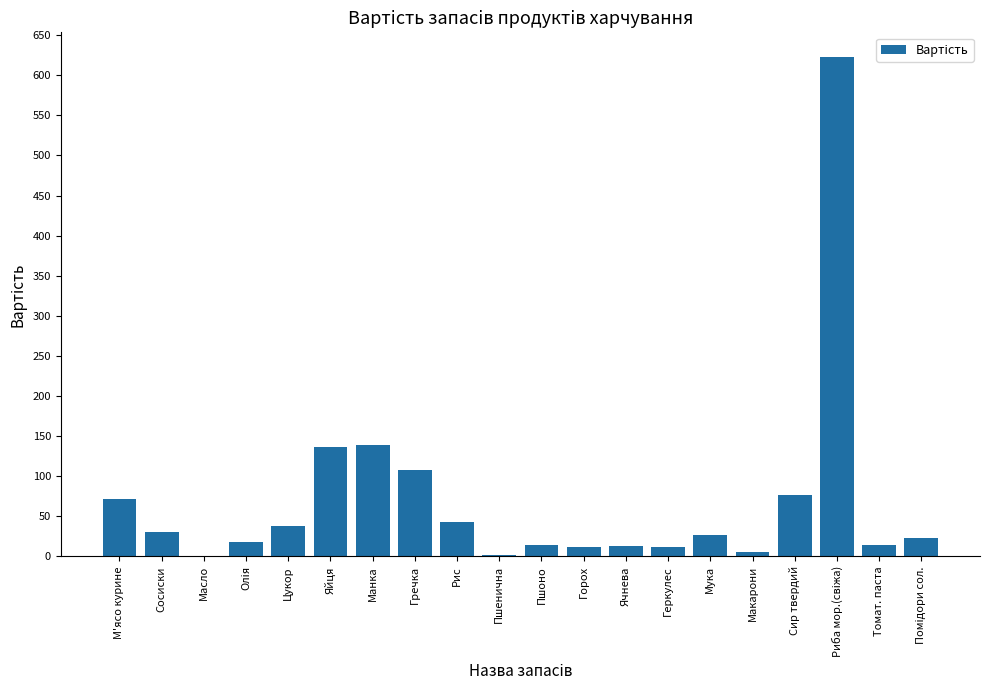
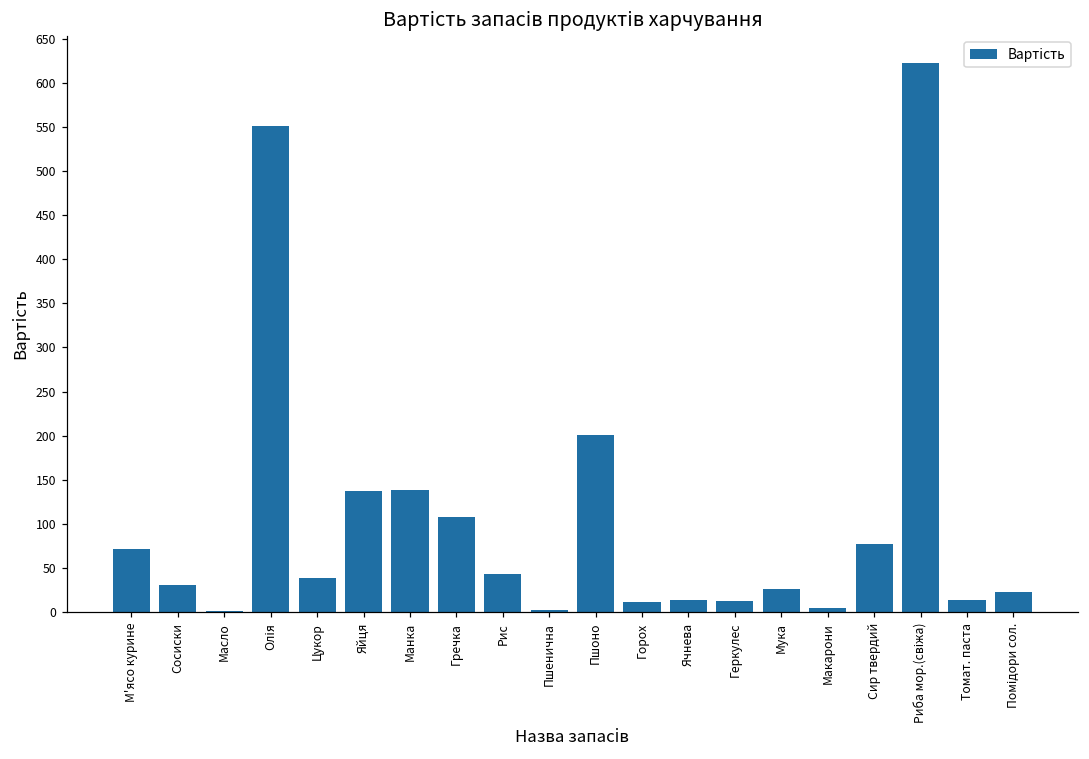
Олія: 20 -> 550
Пшоно: 10 -> 200
